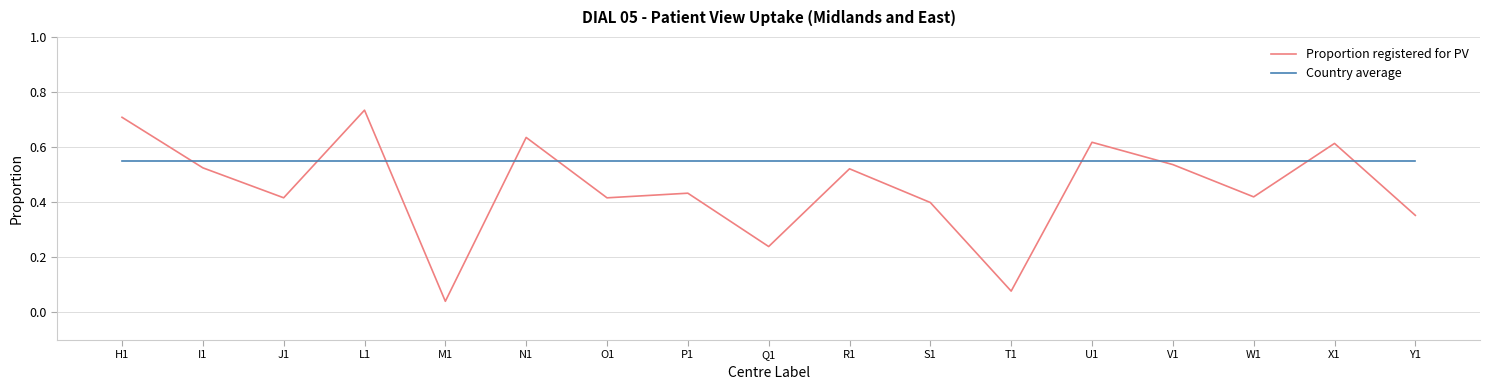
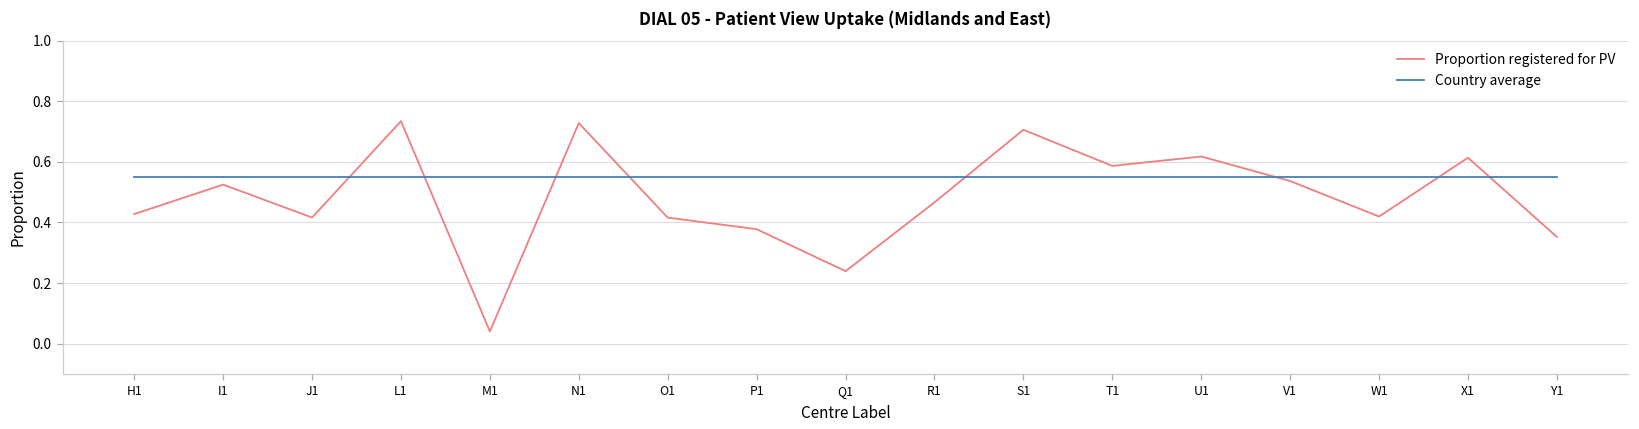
Proportion registered for PV, H1: 0.71 -> 0.43
Proportion registered for PV, N1: 0.64 -> 0.73
Proportion registered for PV, P1: 0.43 -> 0.38
Proportion registered for PV, R1: 0.52 -> 0.47
Proportion registered for PV, S1: 0.40 -> 0.71
Proportion registered for PV, T1: 0.08 -> 0.59
